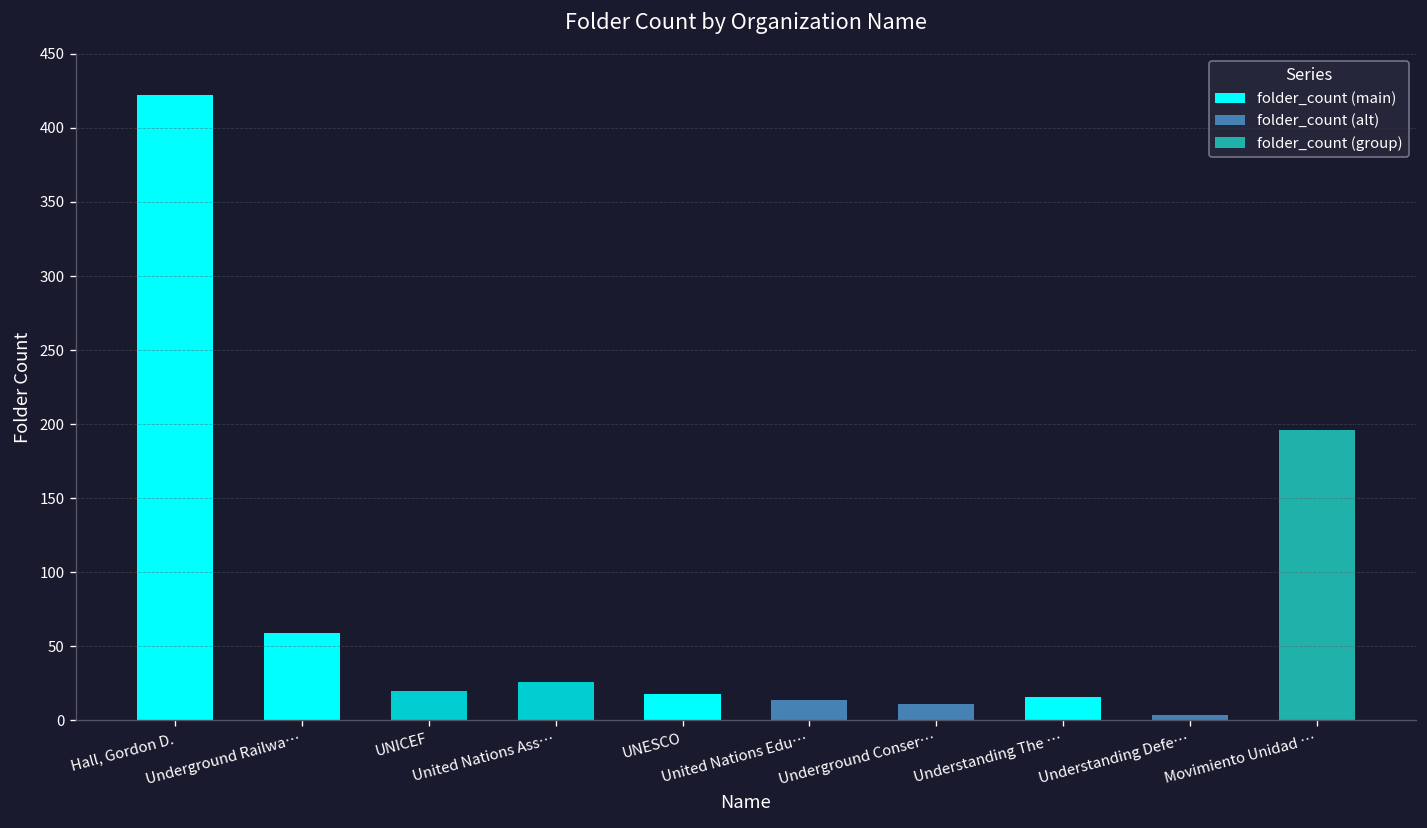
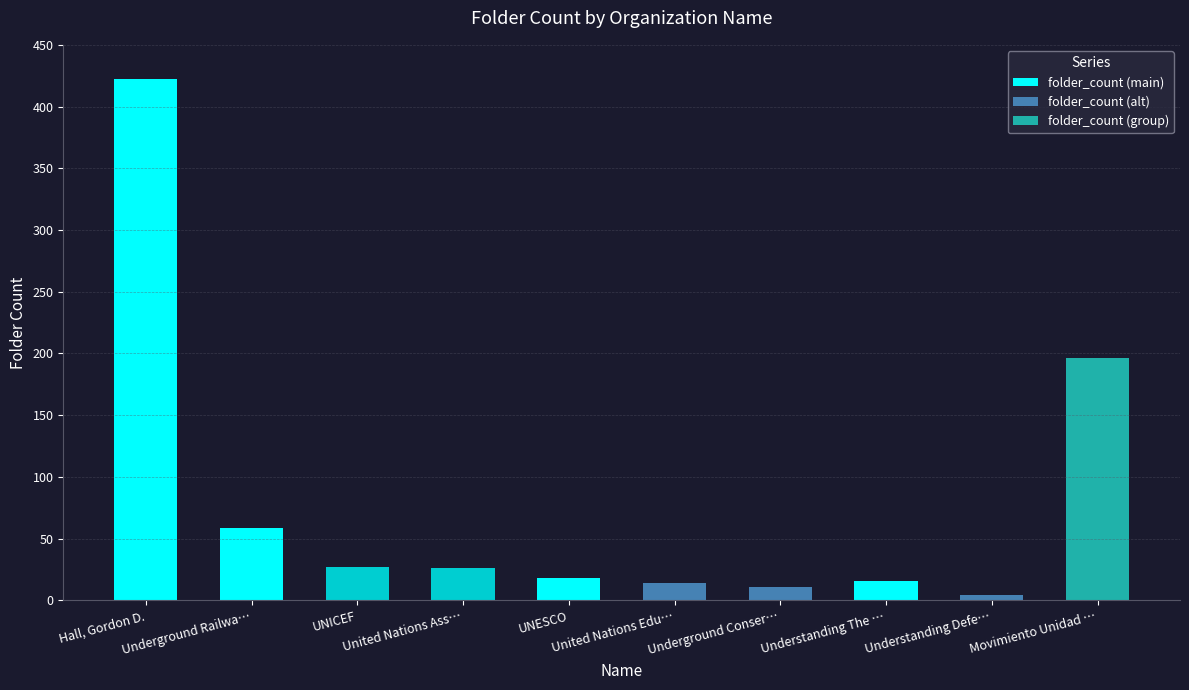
UNICEF: 20 -> 27
